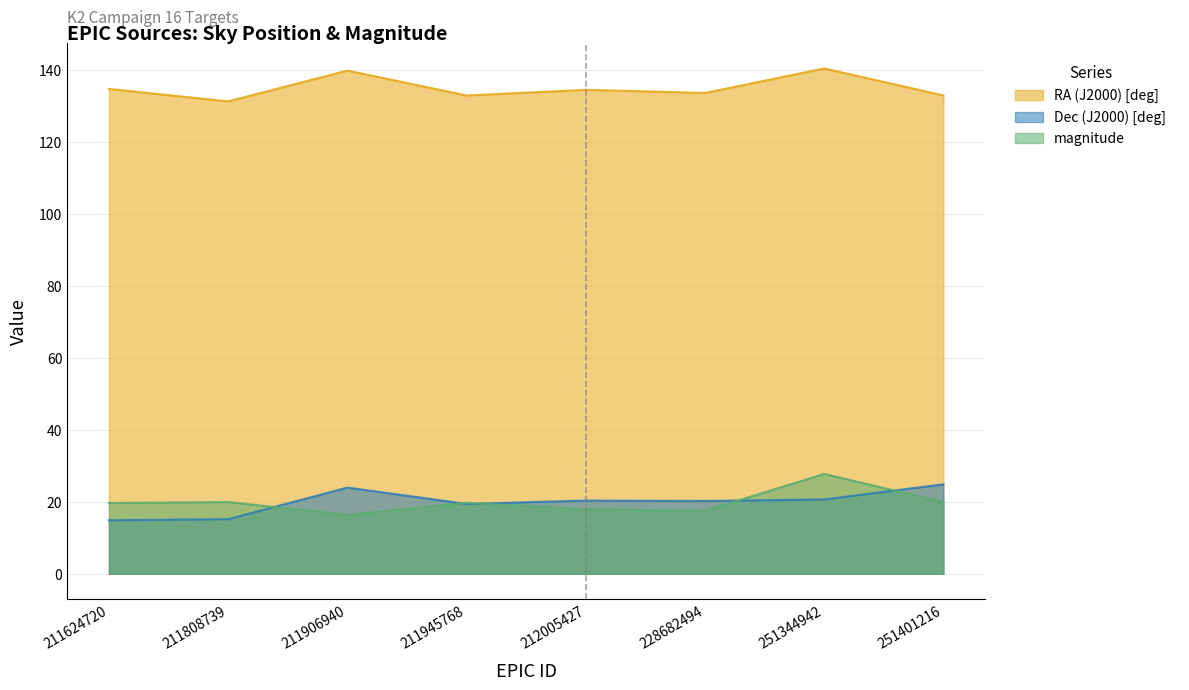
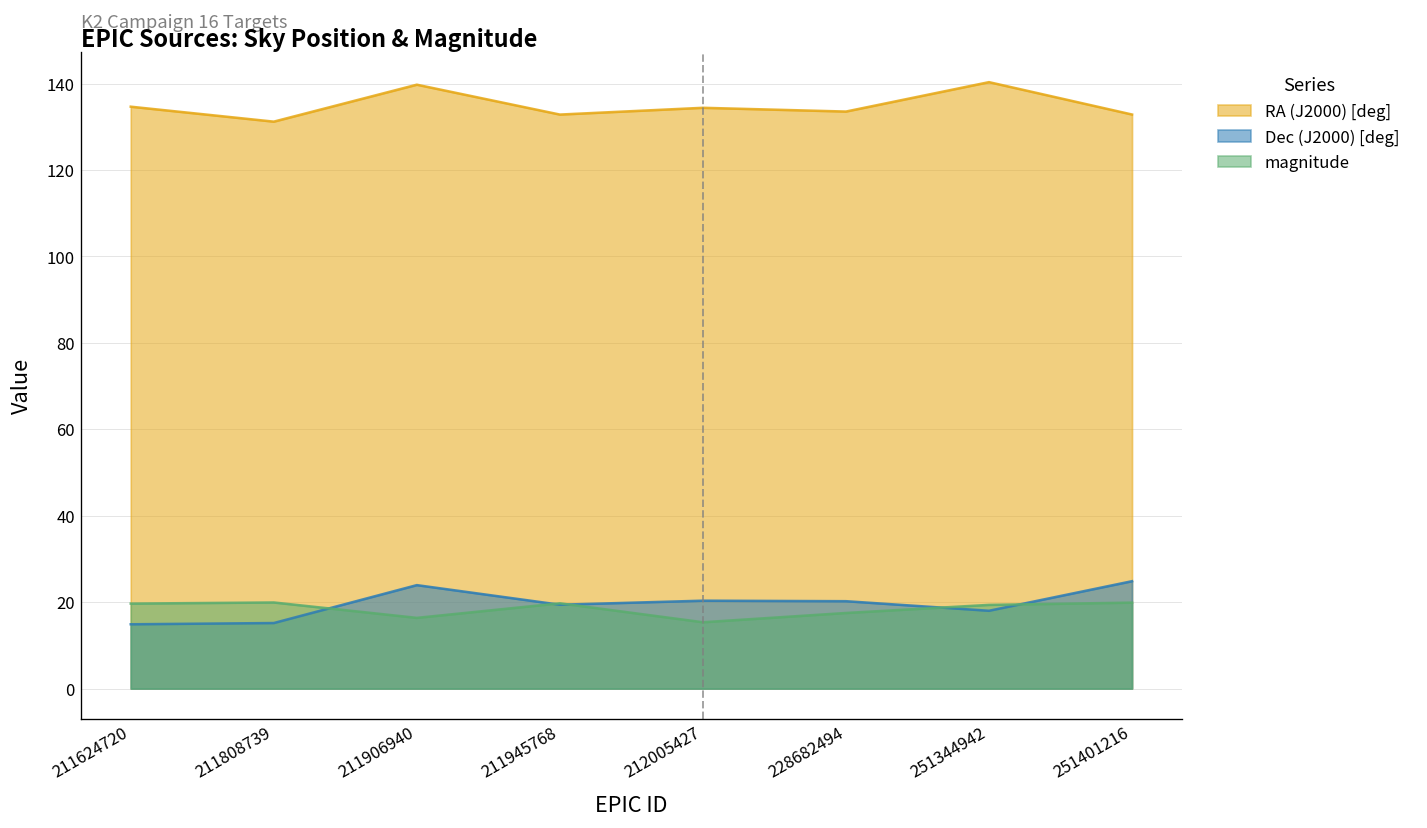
magnitude, 212005427: 18 -> 15
Dec (J2000) [deg], 251344942: 21 -> 18
magnitude, 251344942: 28 -> 19
